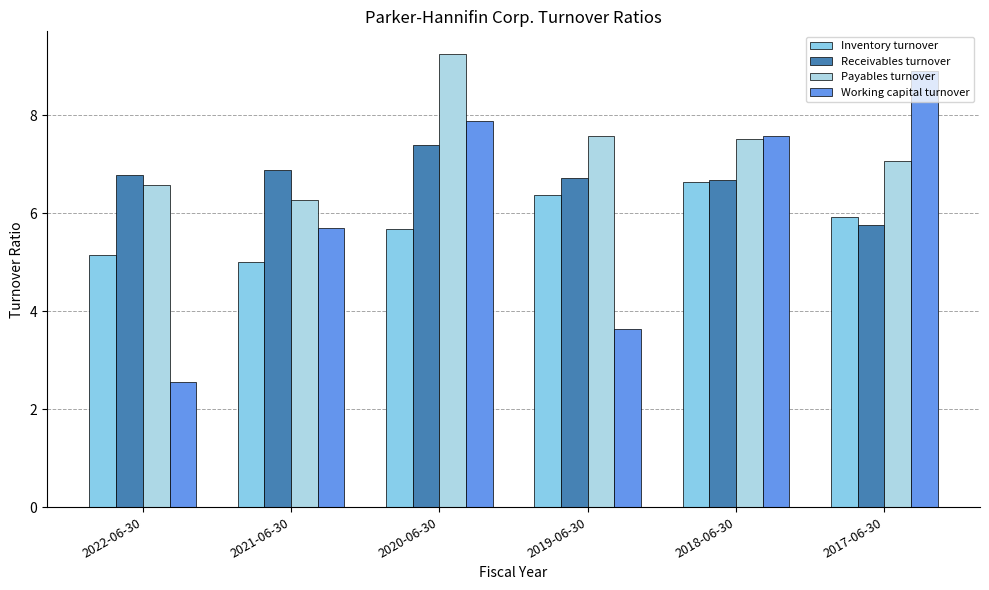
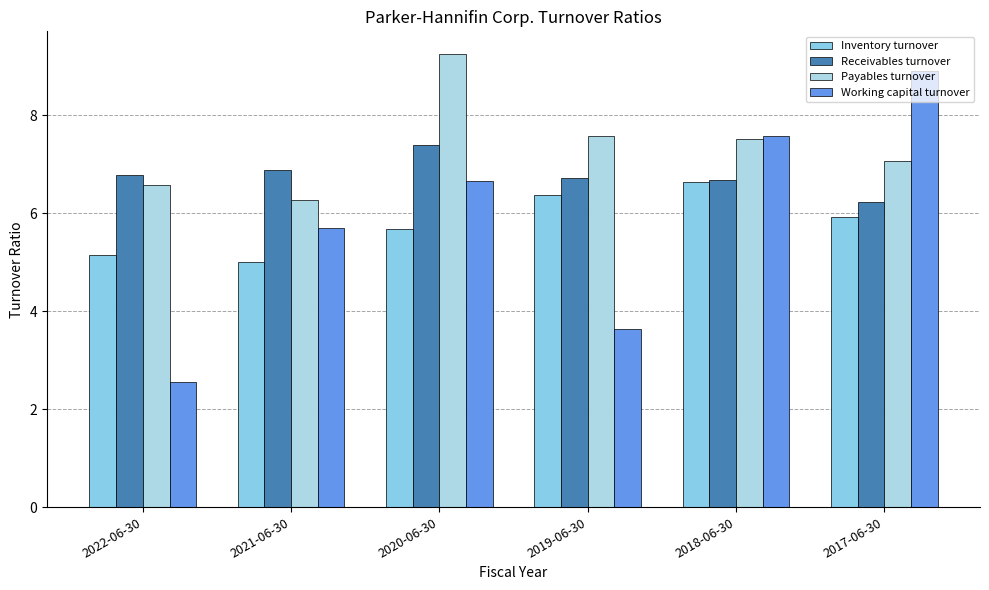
Working capital turnover, 2020-06-30: 7.9 -> 6.7
Receivables turnover, 2017-06-30: 5.8 -> 6.2
